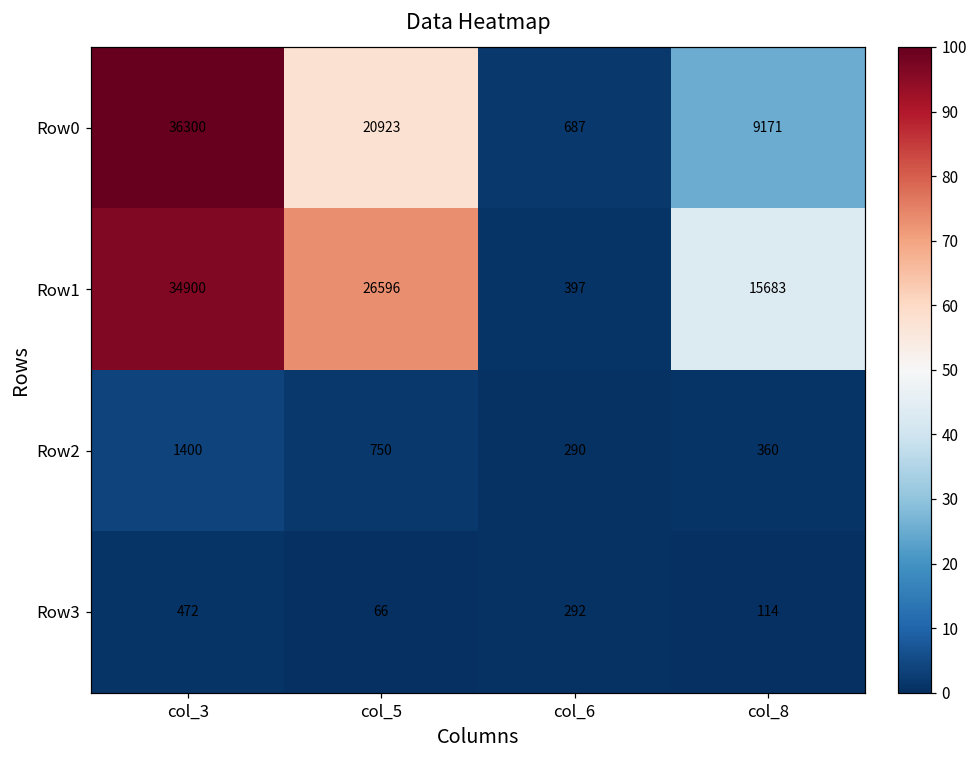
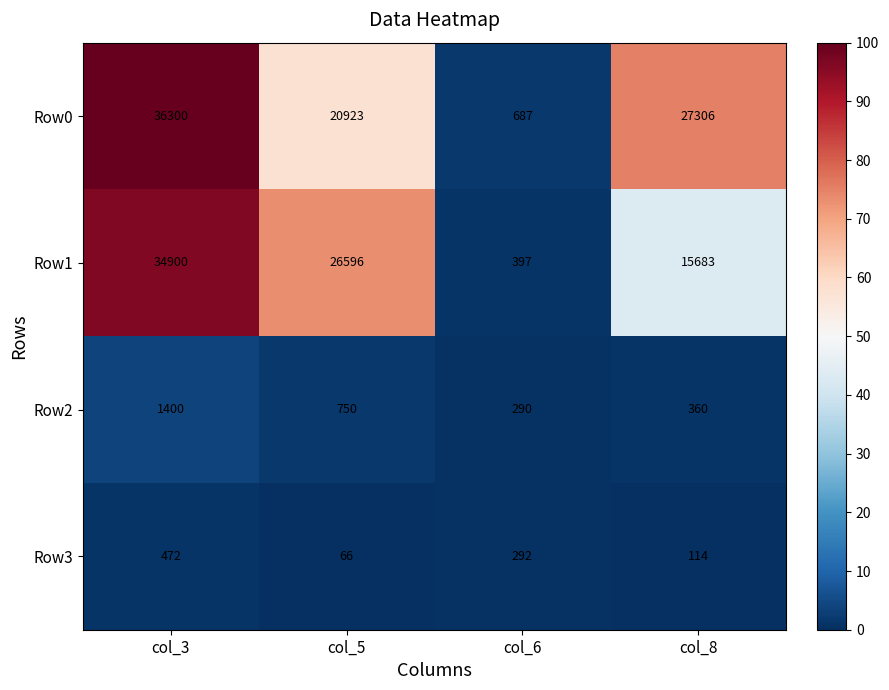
Row0, col_8: 9171 -> 27306
